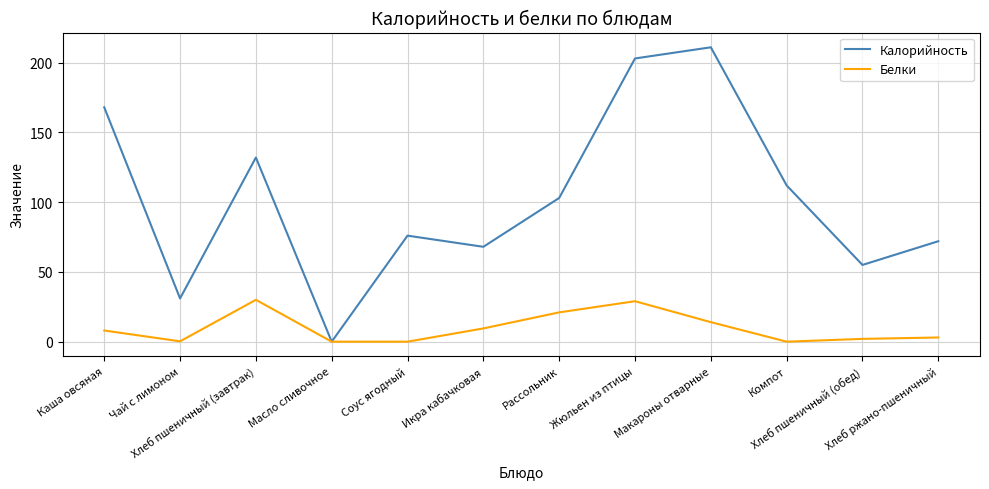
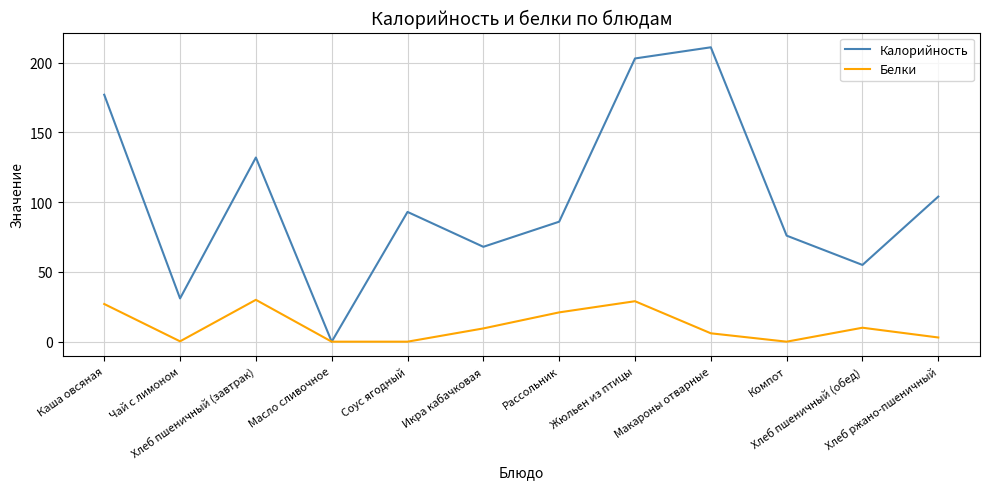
Калорийность, Каша овсяная: 168 -> 177
Белки, Каша овсяная: 8 -> 27
Калорийность, Соус ягодный: 76 -> 93
Калорийность, Рассольник: 103 -> 86
Белки, Макароны отварные: 14 -> 6
Калорийность, Компот: 112 -> 76
Белки, Хлеб пшеничный (обед): 2 -> 10
Калорийность, Хлеб ржано-пшеничный: 72 -> 104
